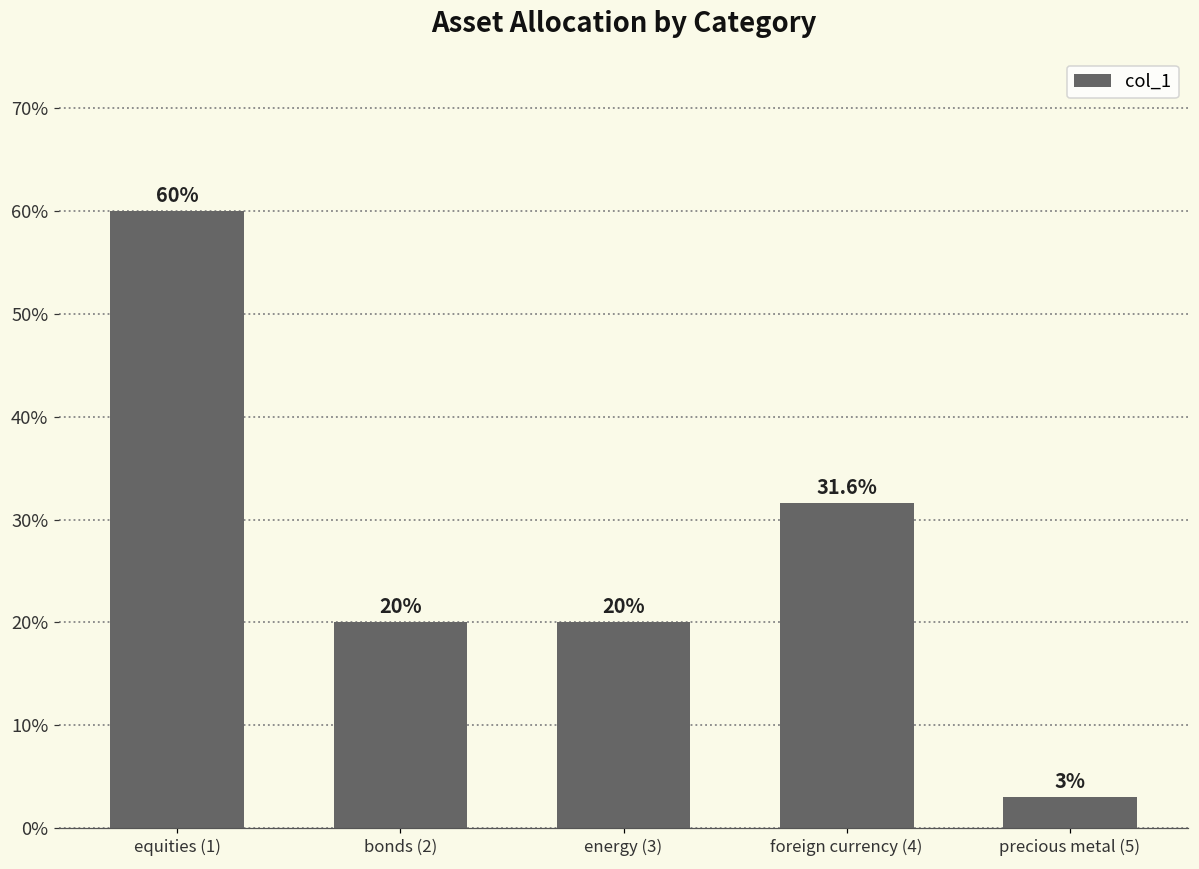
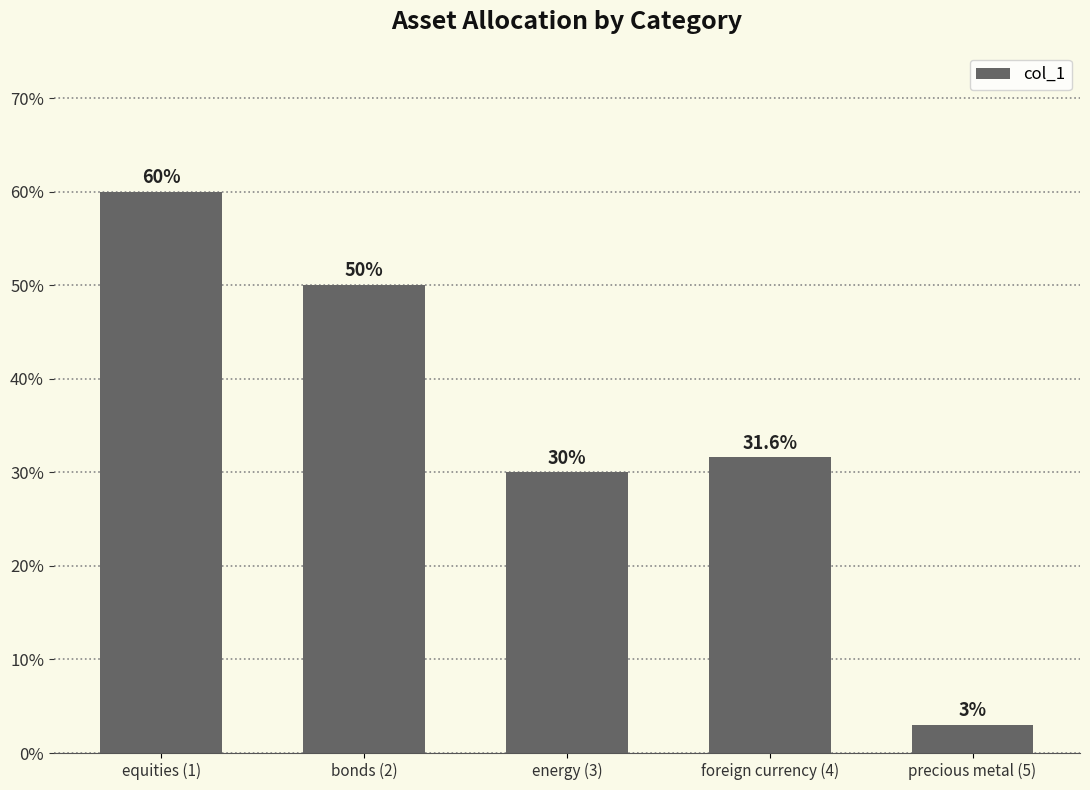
bonds (2): 20% -> 50%
energy (3): 20% -> 30%
